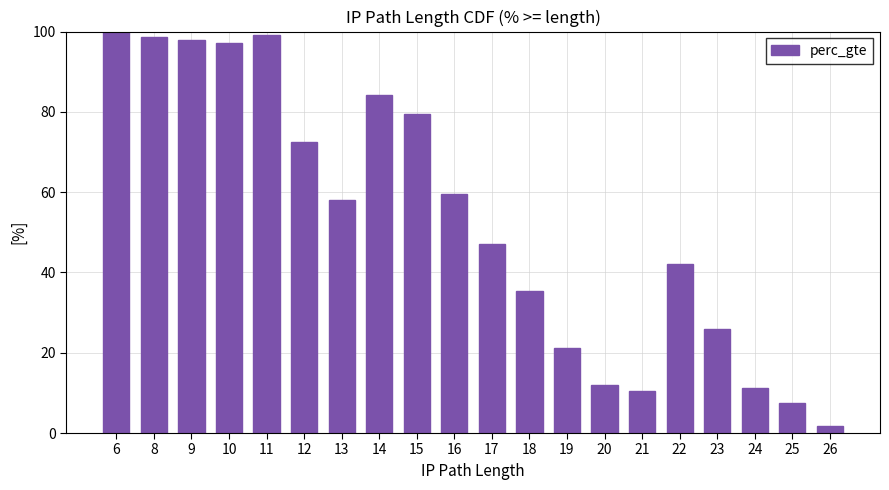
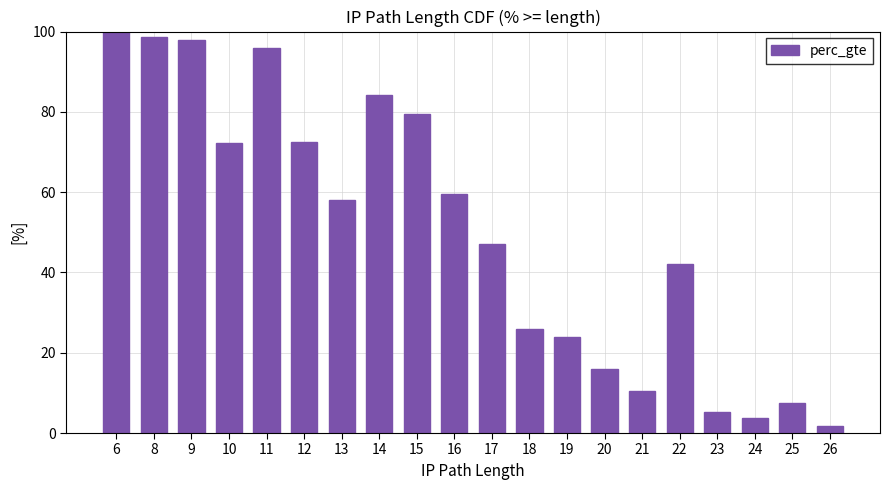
10: 97 -> 72
11: 99 -> 96
18: 35 -> 26
19: 21 -> 24
20: 12 -> 16
23: 26 -> 5
24: 11 -> 4
